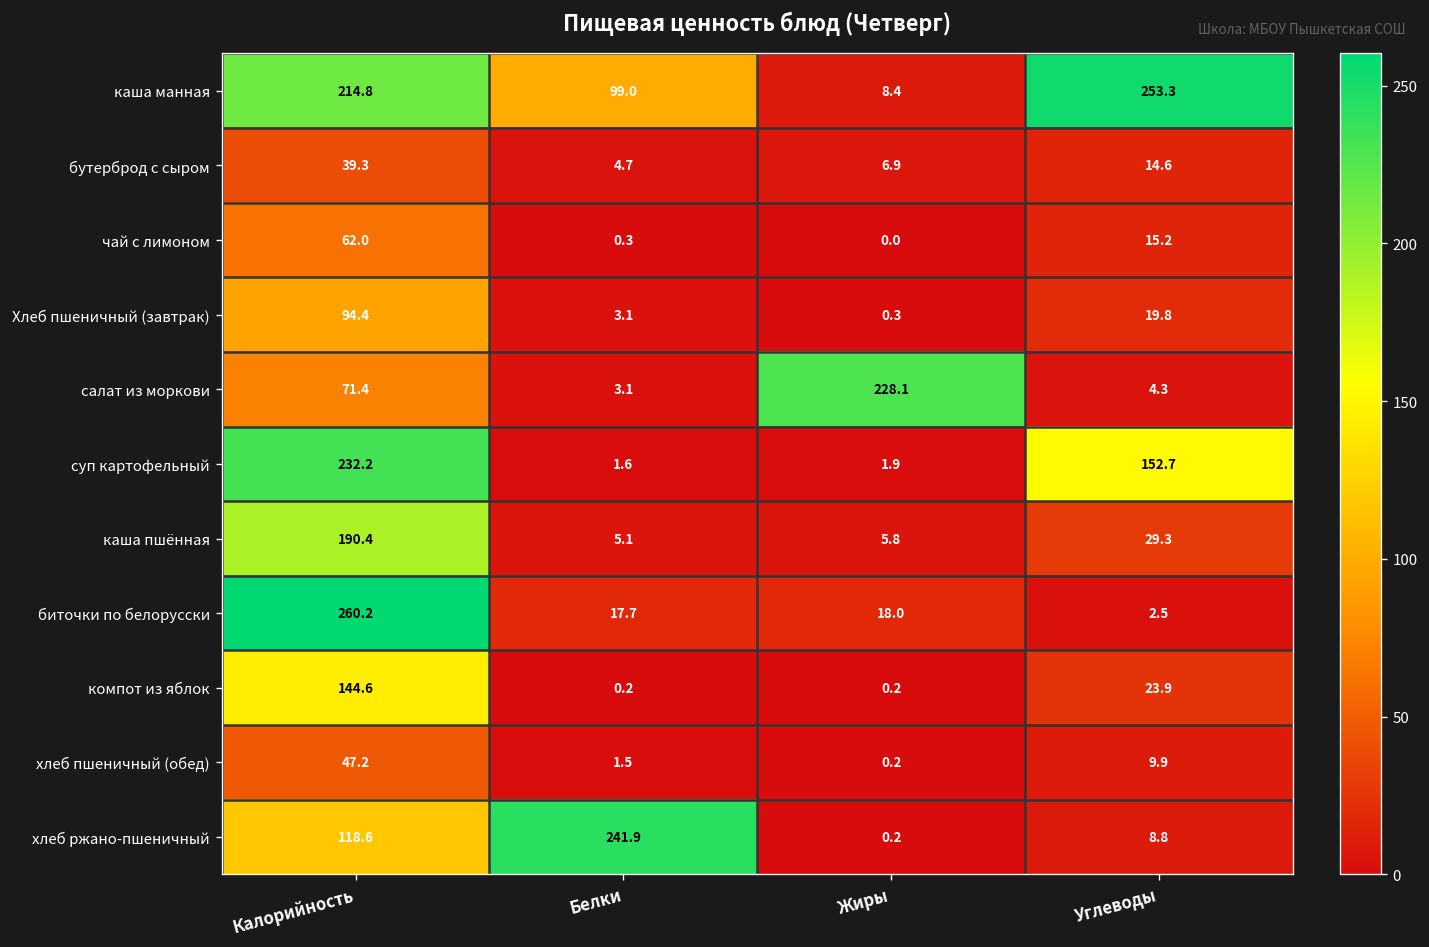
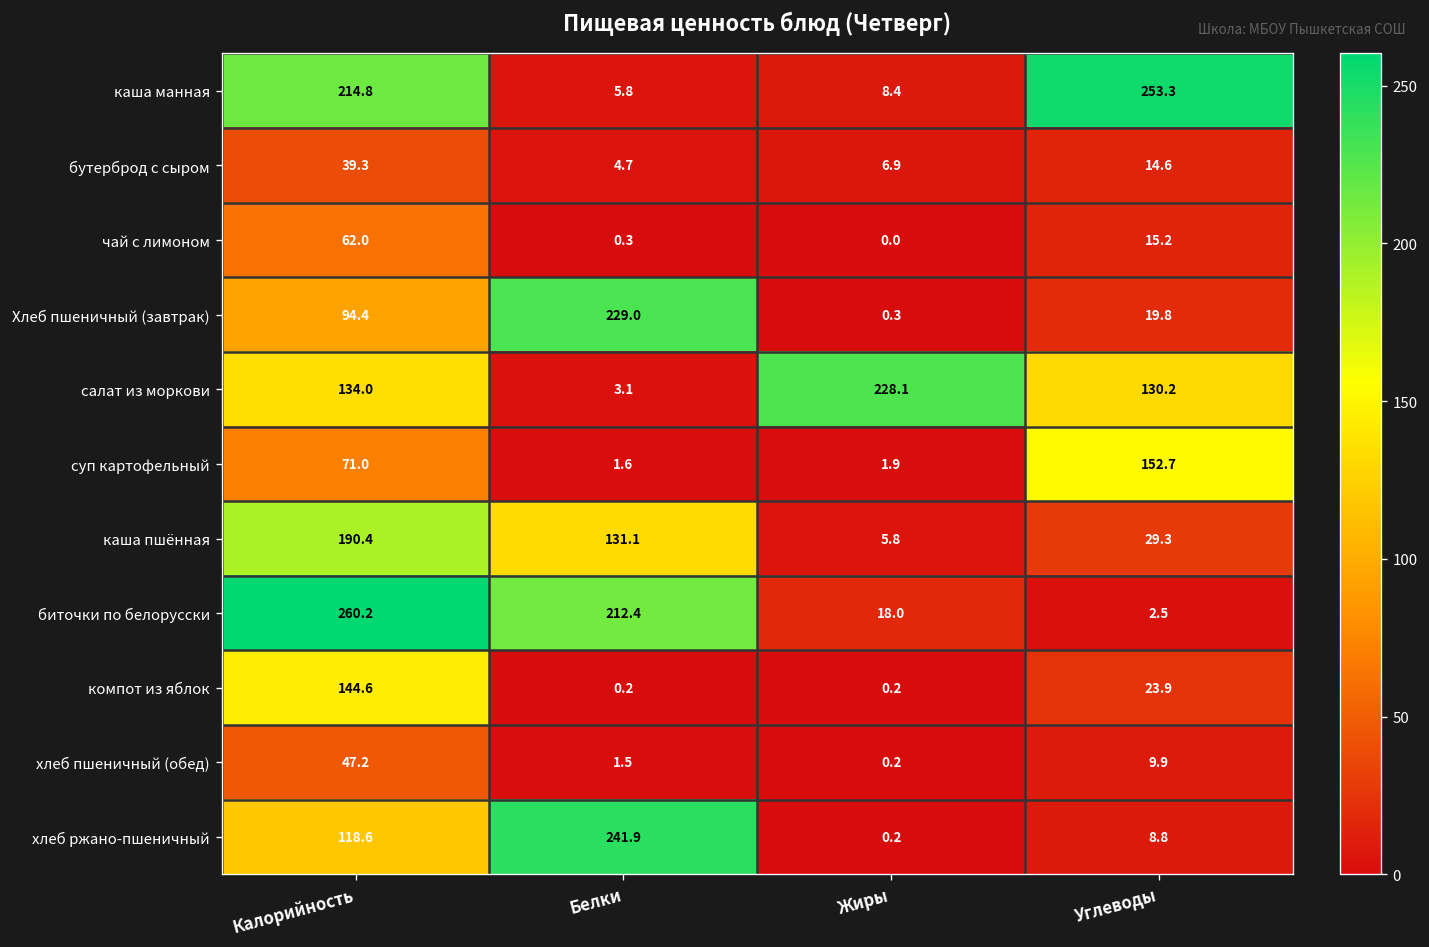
каша манная, Белки: 99.0 -> 5.8
Хлеб пшеничный (завтрак), Белки: 3.1 -> 229.0
салат из моркови, Калорийность: 71.4 -> 134.0
салат из моркови, Углеводы: 4.3 -> 130.2
суп картофельный, Калорийность: 232.2 -> 71.0
каша пшённая, Белки: 5.1 -> 131.1
биточки по белорусски, Белки: 17.7 -> 212.4
